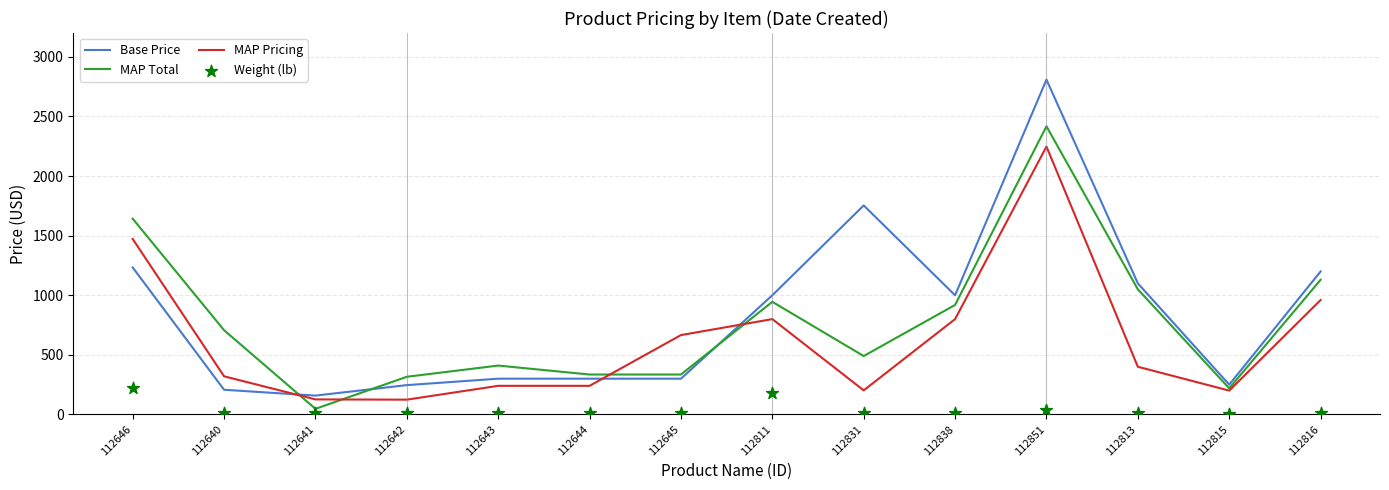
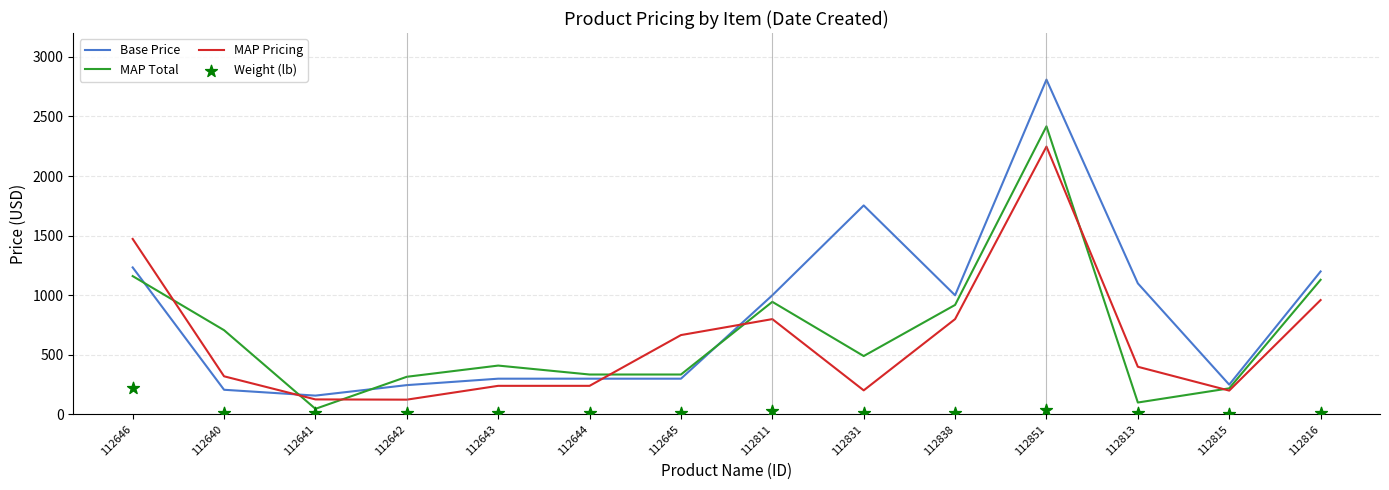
MAP Total, 112646: 1640 -> 1160
Weight (lb), 112811: 180 -> 30
MAP Total, 112813: 1050 -> 100
